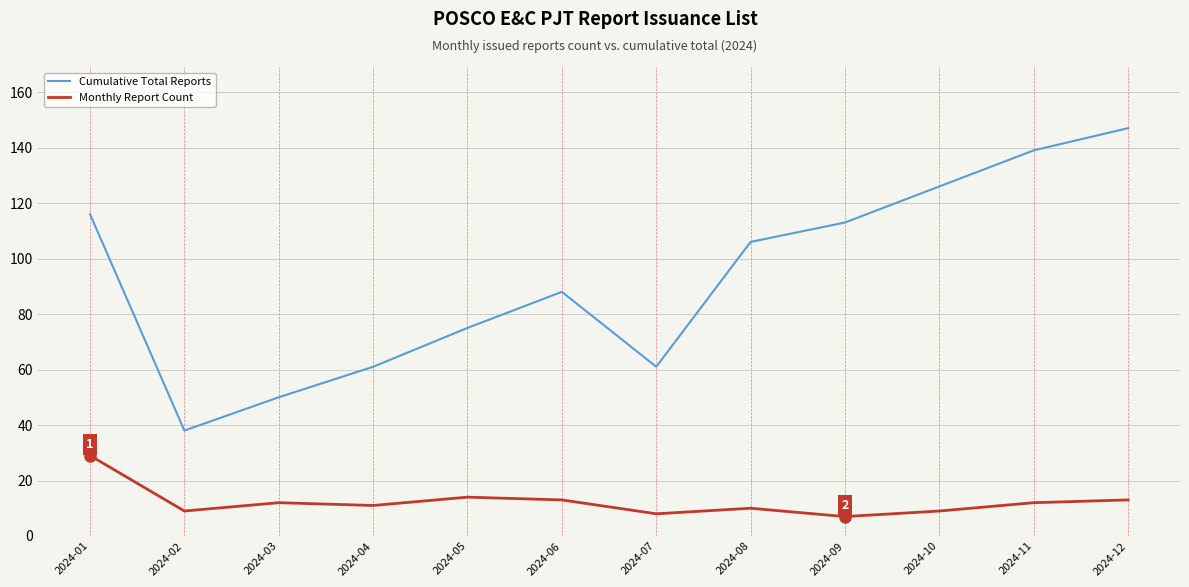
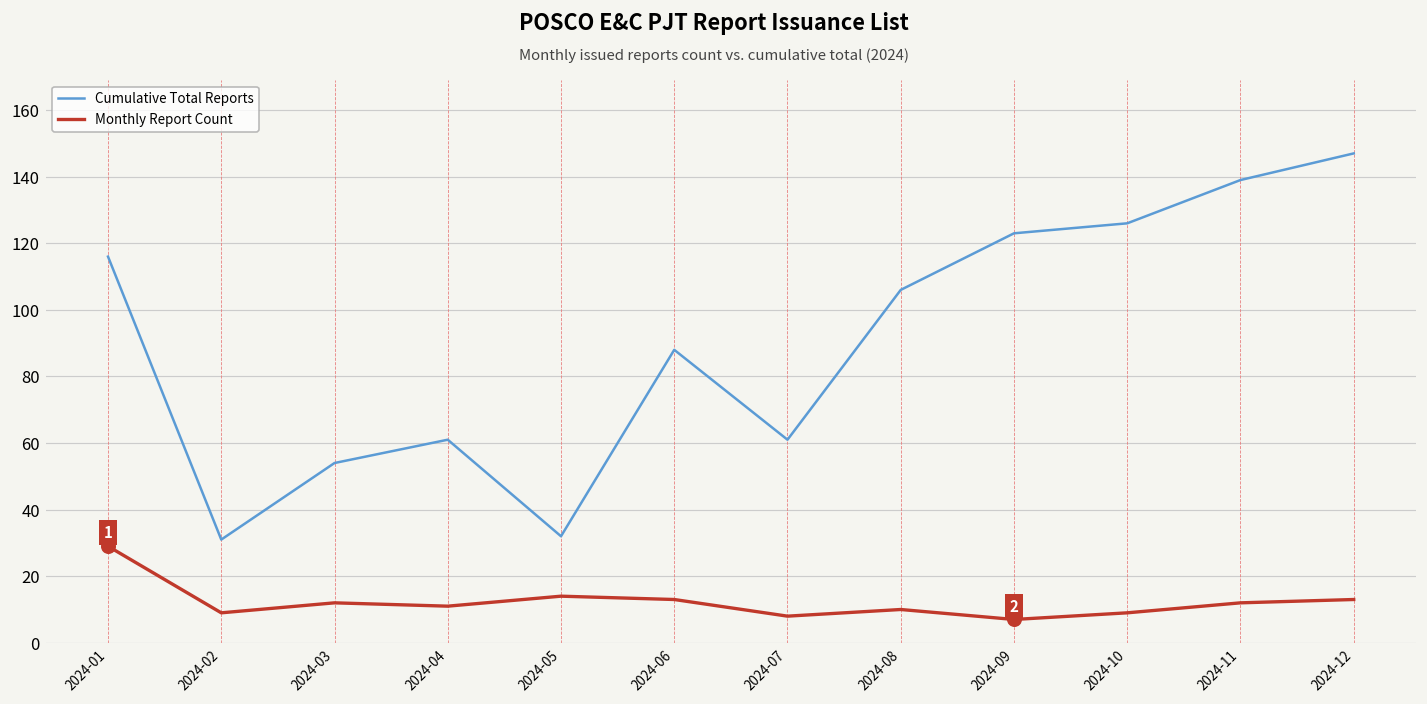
Cumulative Total Reports, 2024-02: 38 -> 31
Cumulative Total Reports, 2024-03: 50 -> 54
Cumulative Total Reports, 2024-05: 75 -> 32
Cumulative Total Reports, 2024-09: 113 -> 123
